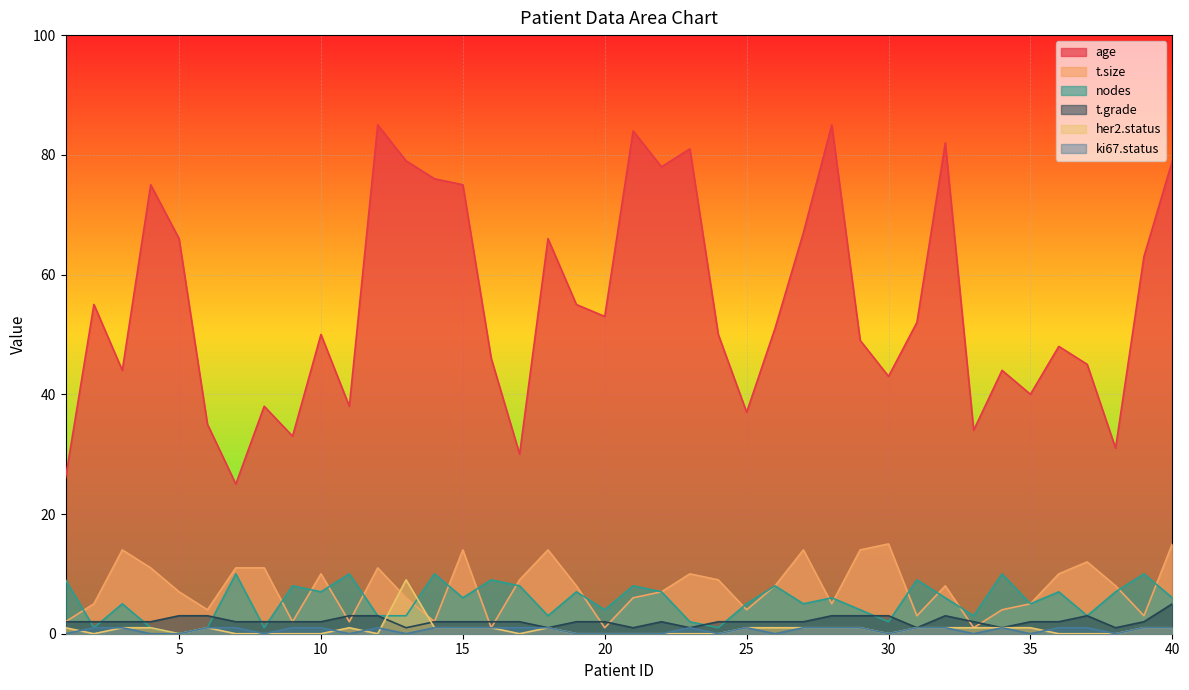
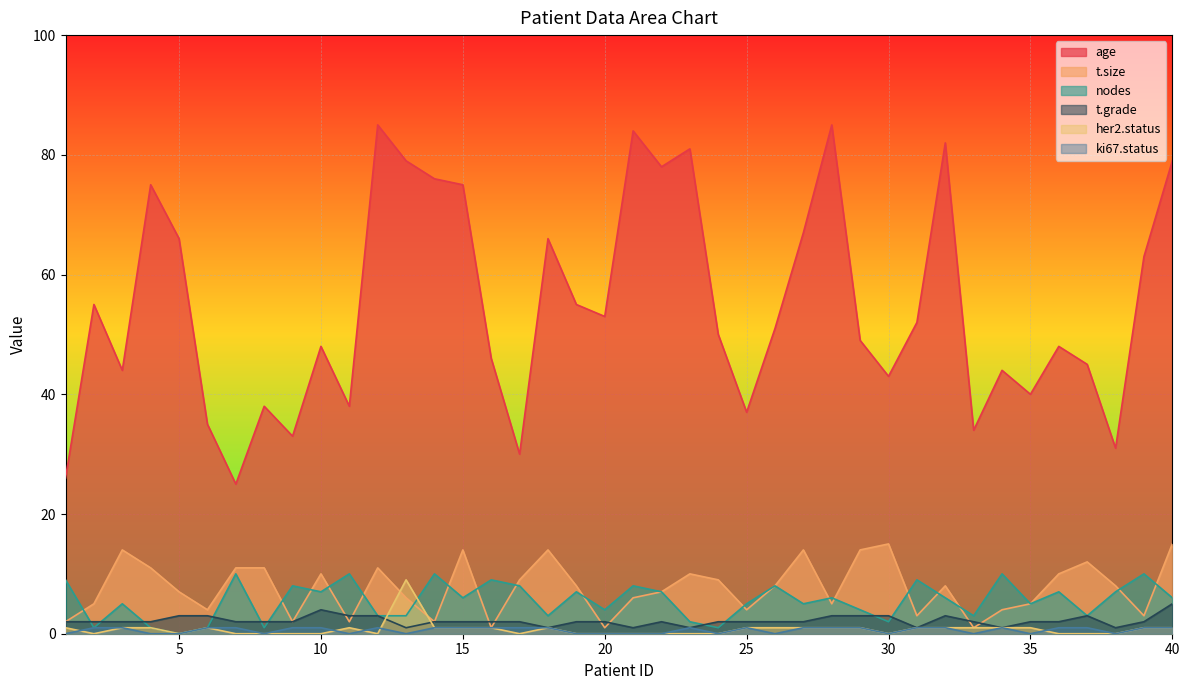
age, 10: 50 -> 48
t.grade, 10: 2 -> 4
